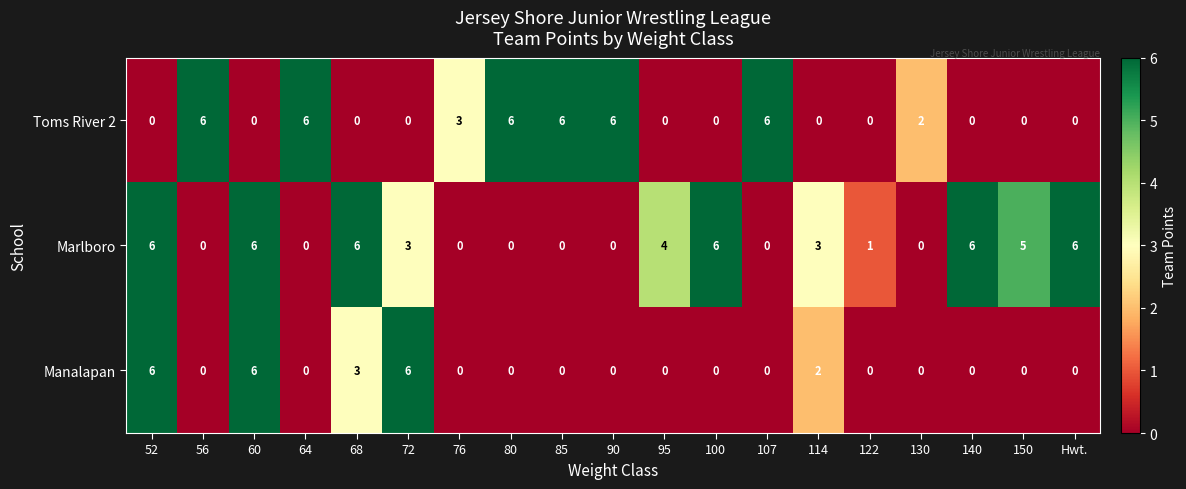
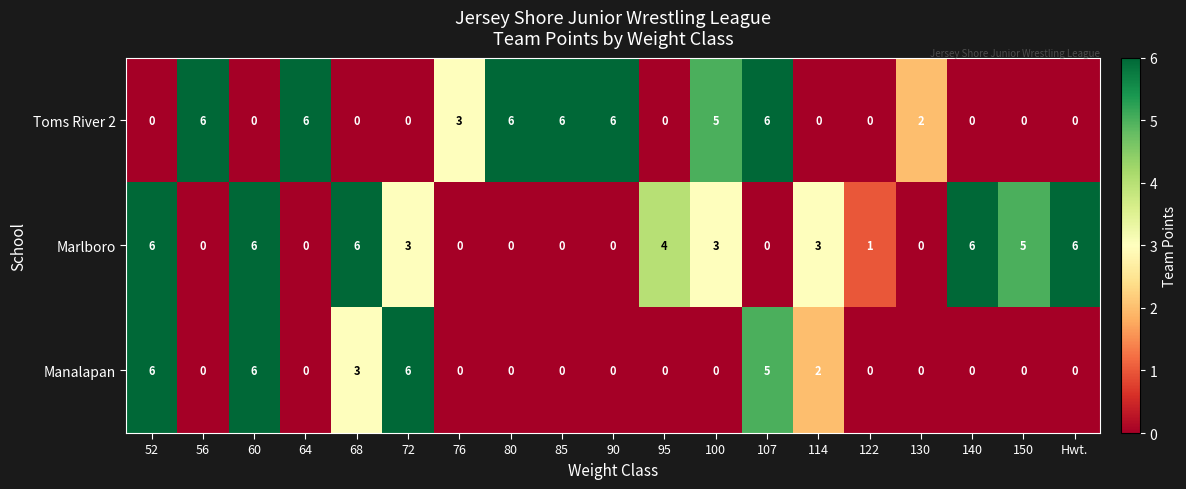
Toms River 2, 100: 0 -> 5
Marlboro, 100: 6 -> 3
Manalapan, 107: 0 -> 5
